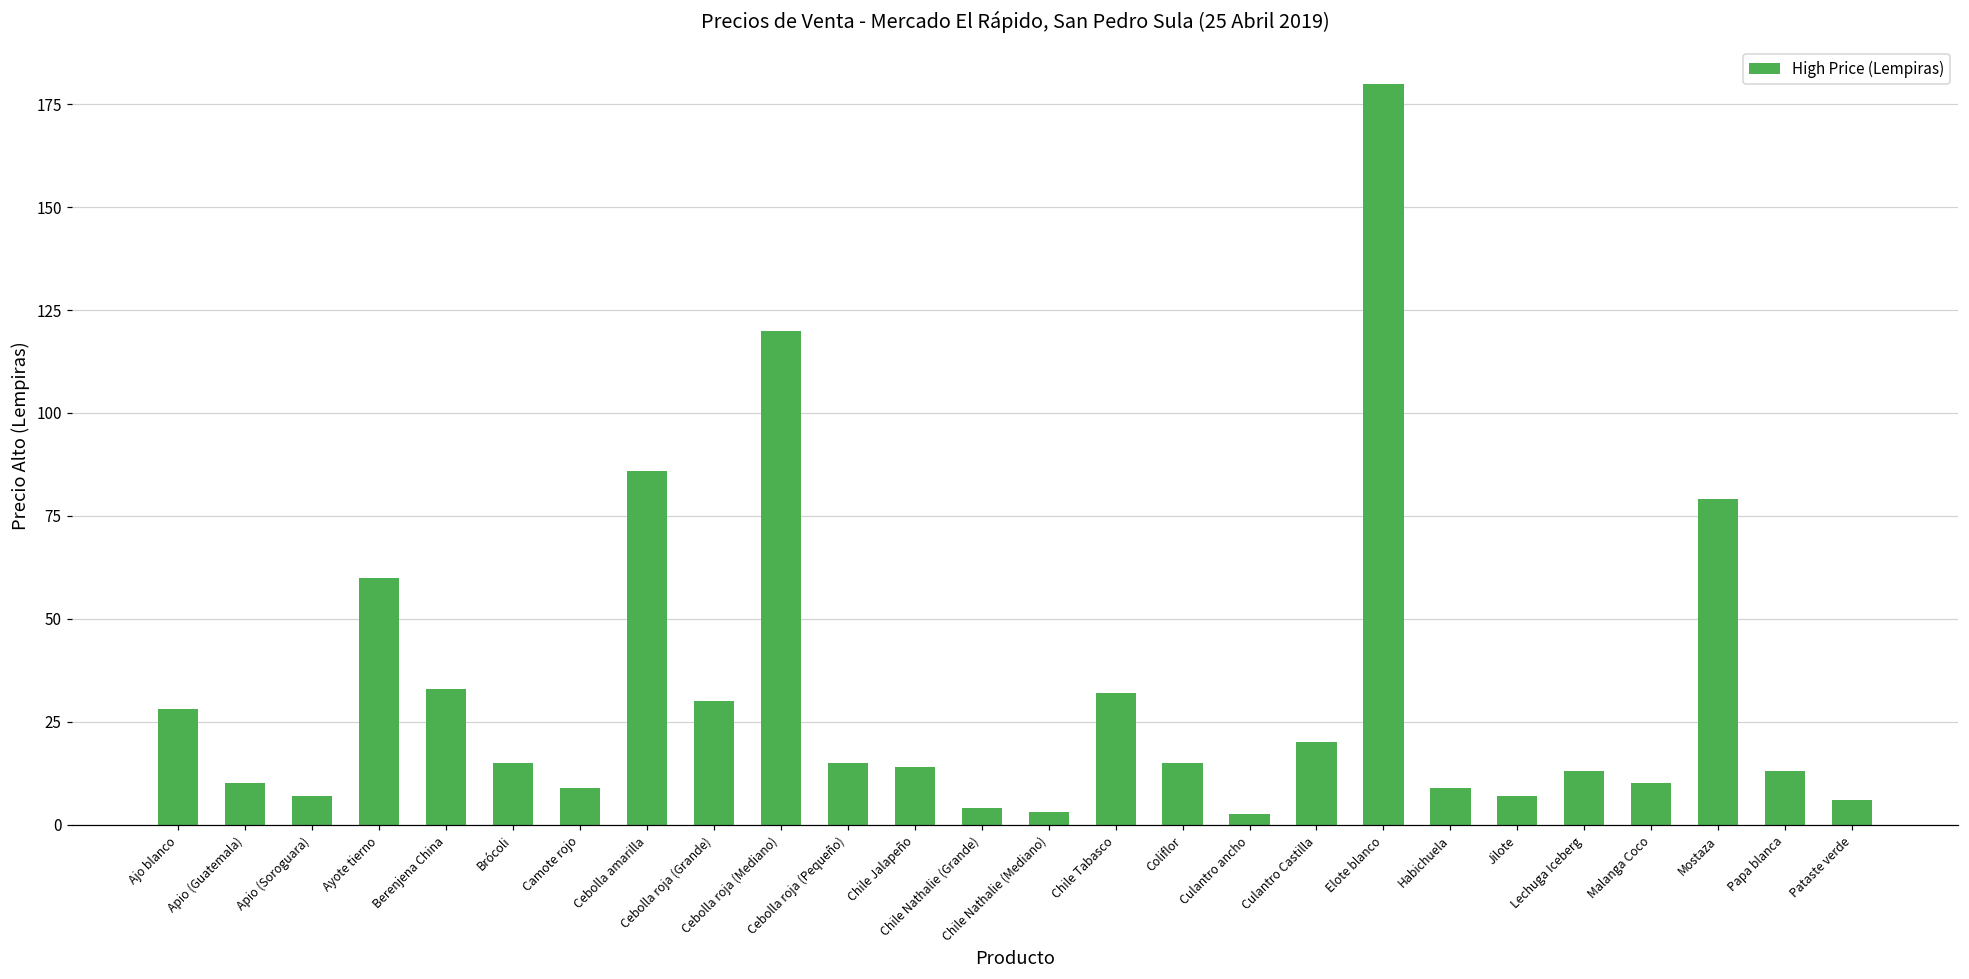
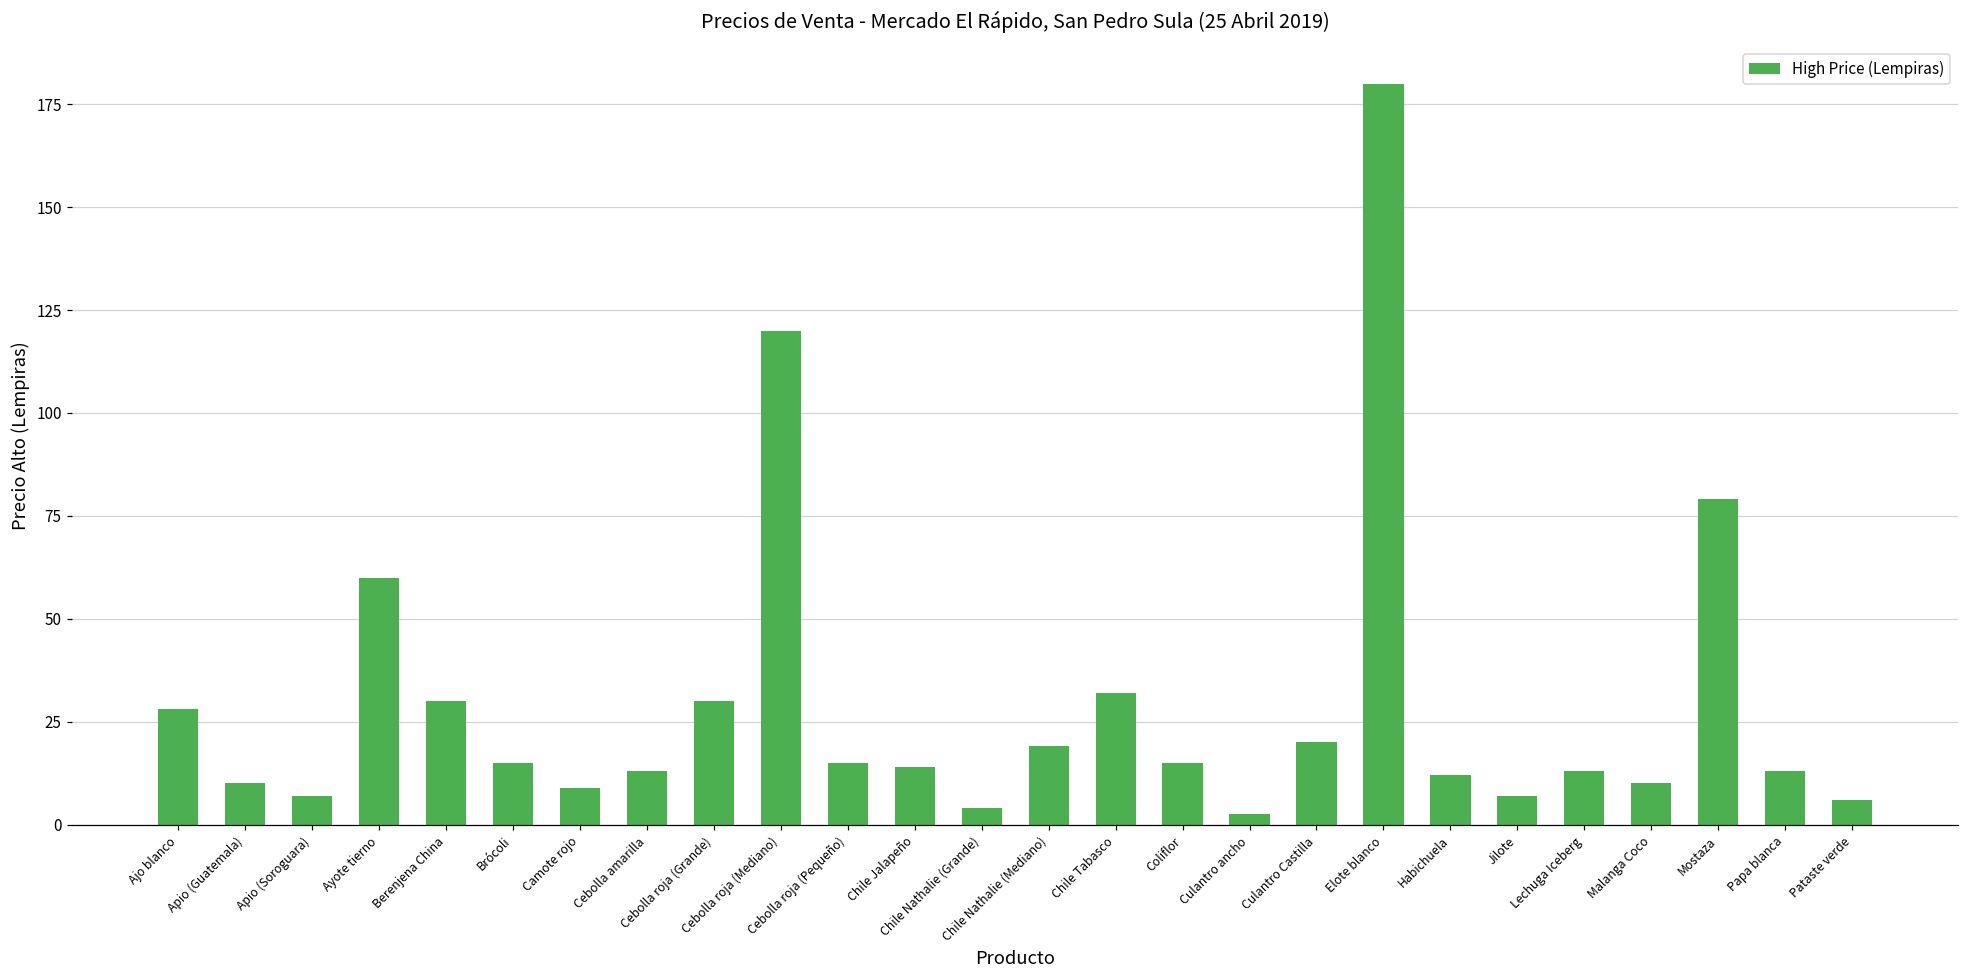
Berenjena China: 33 -> 30
Cebolla amarilla: 86 -> 13
Chile Nathalie (Mediano): 3 -> 19
Habichuela: 9 -> 12
